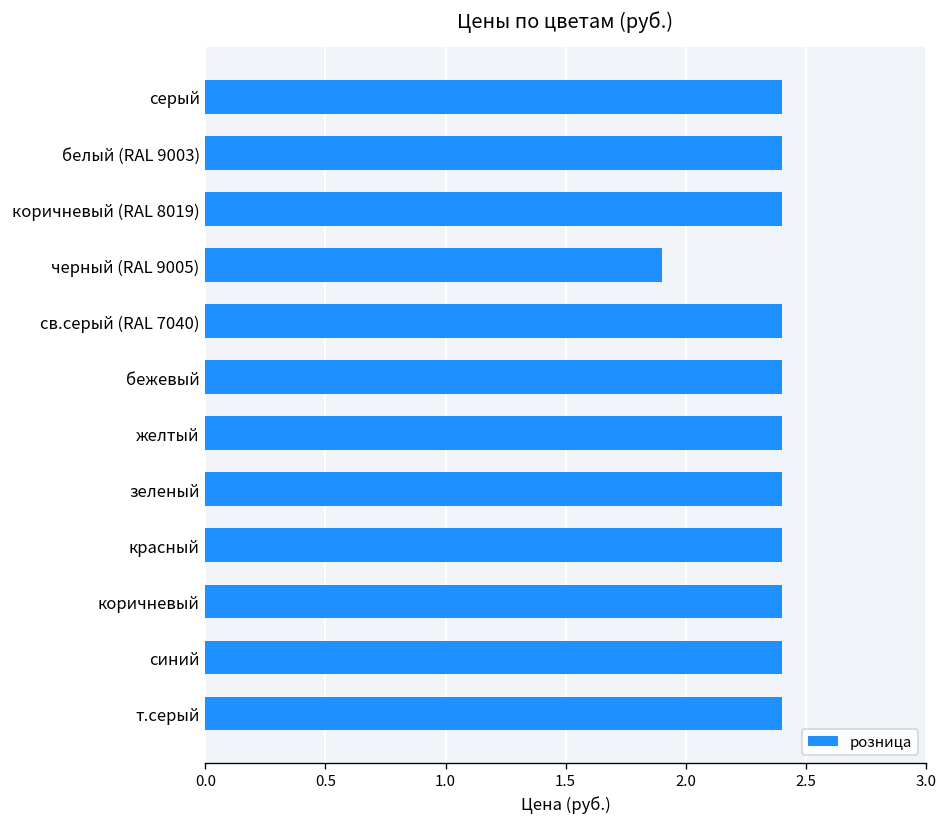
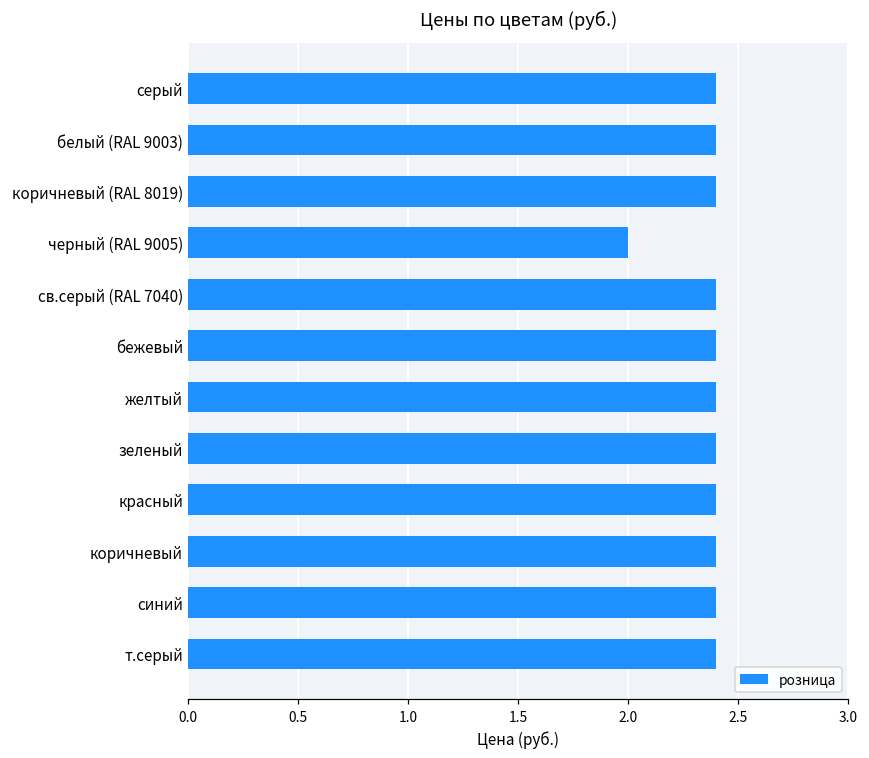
черный (RAL 9005): 1.9 -> 2.0
